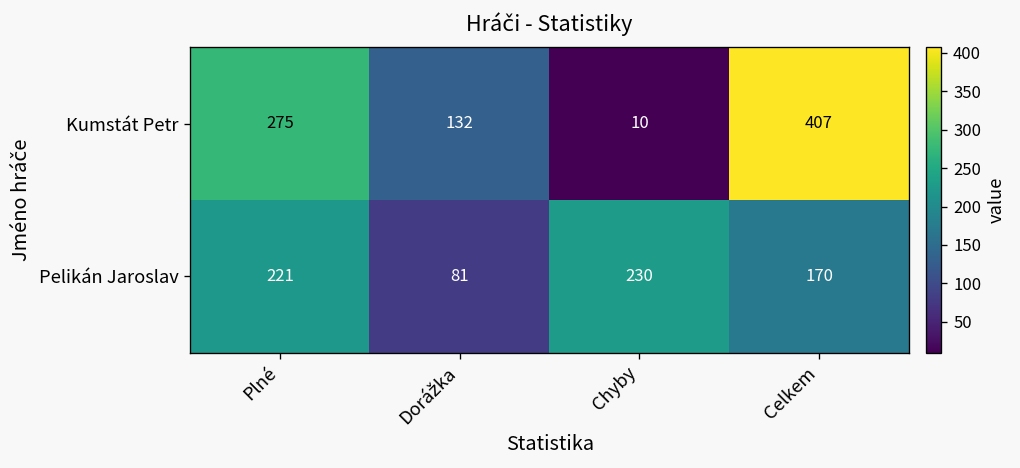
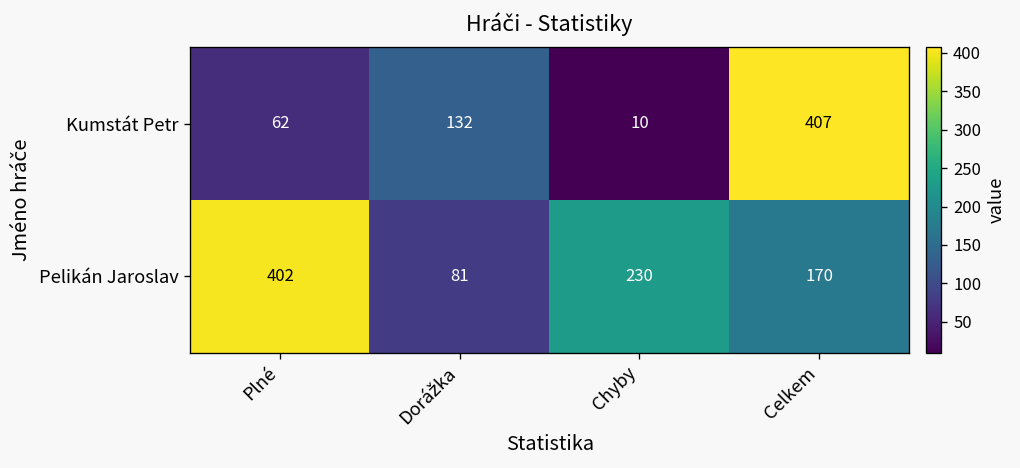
Kumstát Petr, Plné: 275 -> 62
Pelikán Jaroslav, Plné: 221 -> 402
